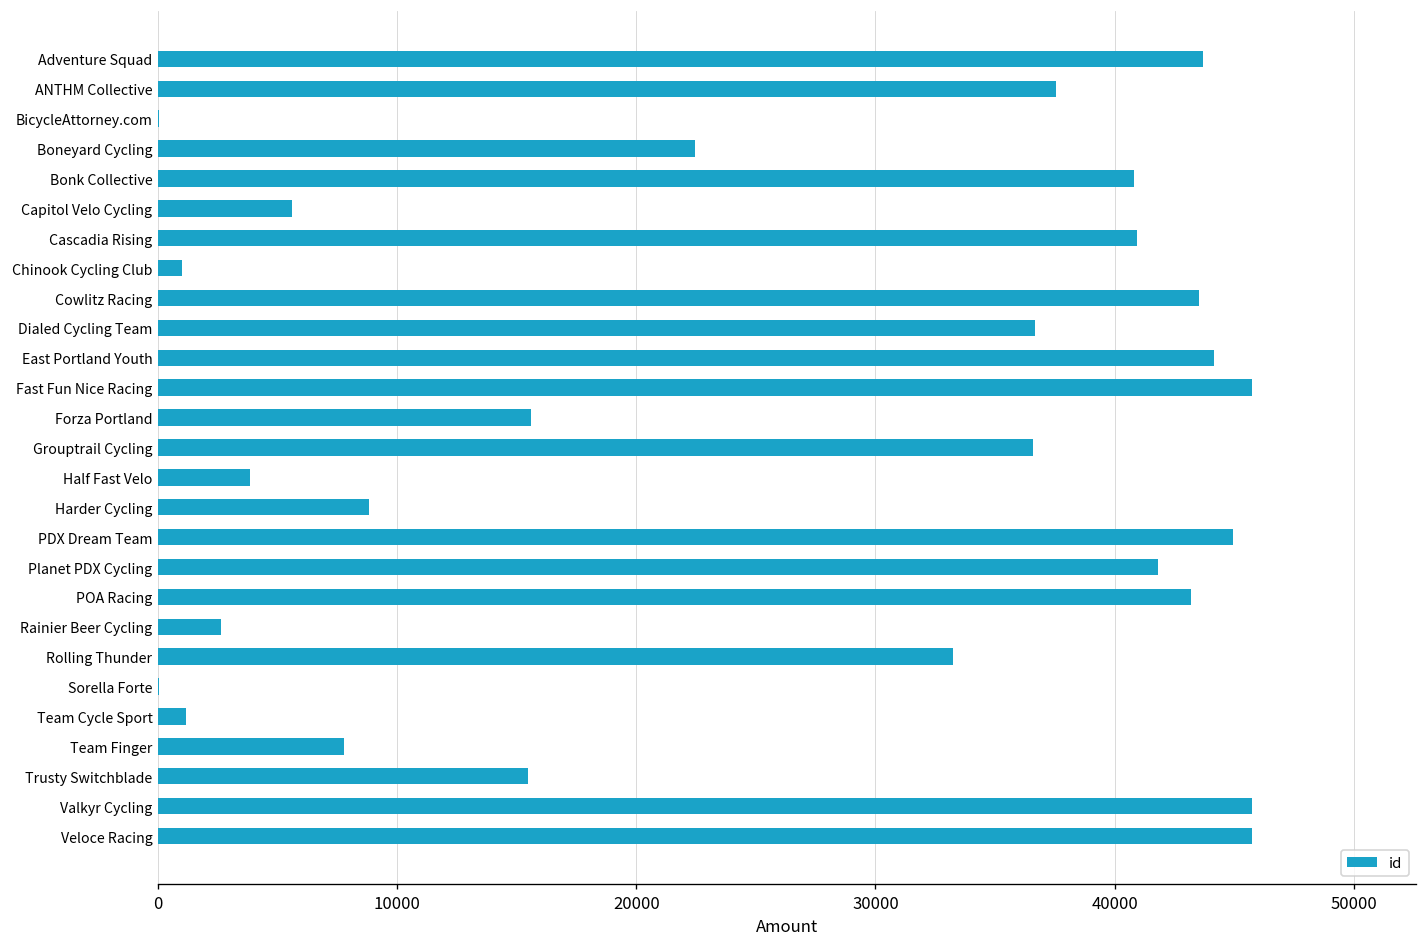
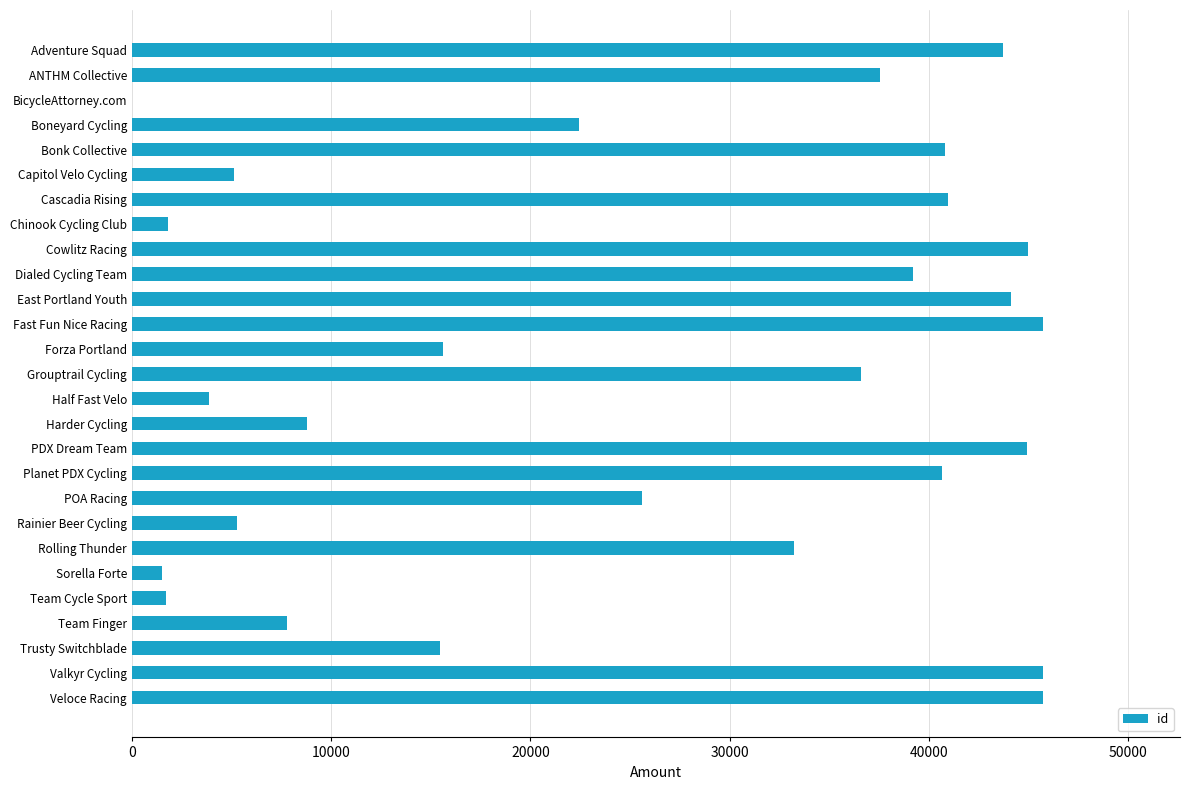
Capitol Velo Cycling: 5600 -> 5100
Chinook Cycling Club: 1000 -> 1800
Cowlitz Racing: 43500 -> 45000
Dialed Cycling Team: 36700 -> 39200
Planet PDX Cycling: 41800 -> 40700
POA Racing: 43200 -> 25600
Rainier Beer Cycling: 2600 -> 5300
Sorella Forte: 100 -> 1500
Team Cycle Sport: 1200 -> 1700
